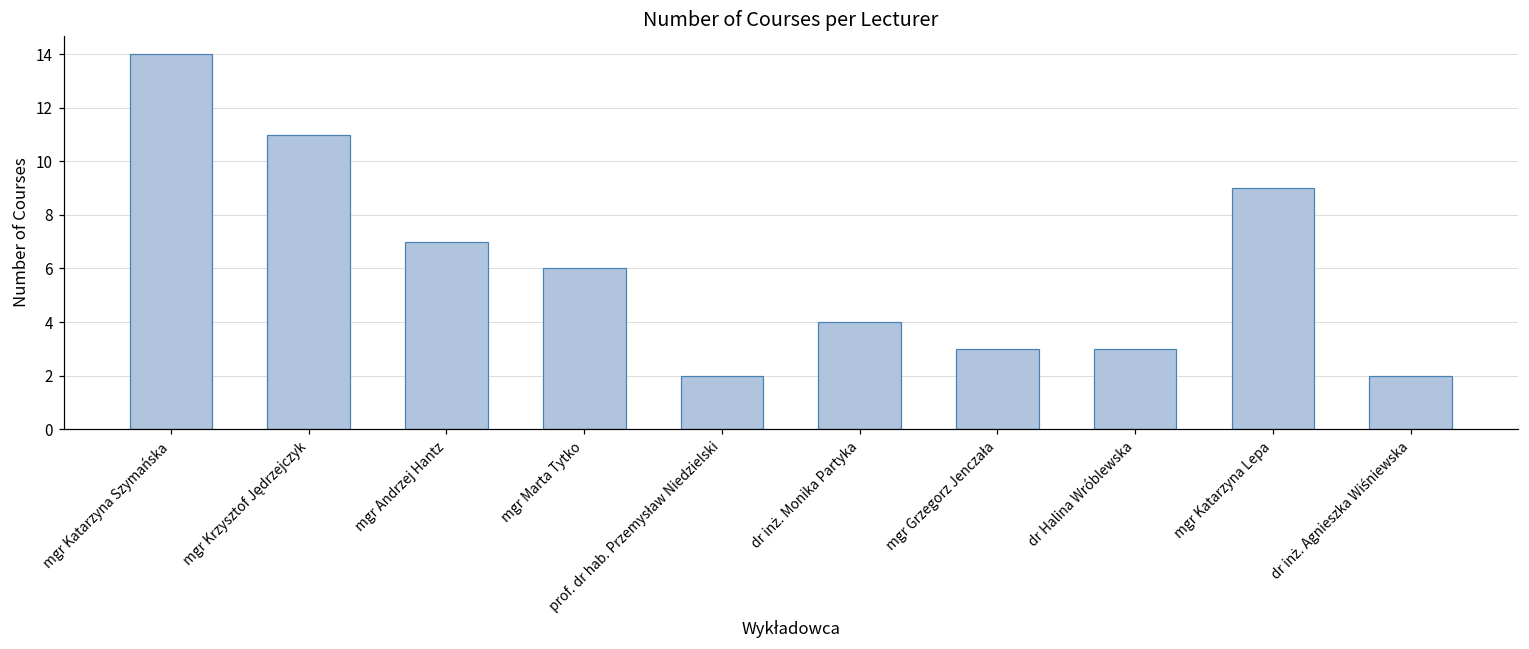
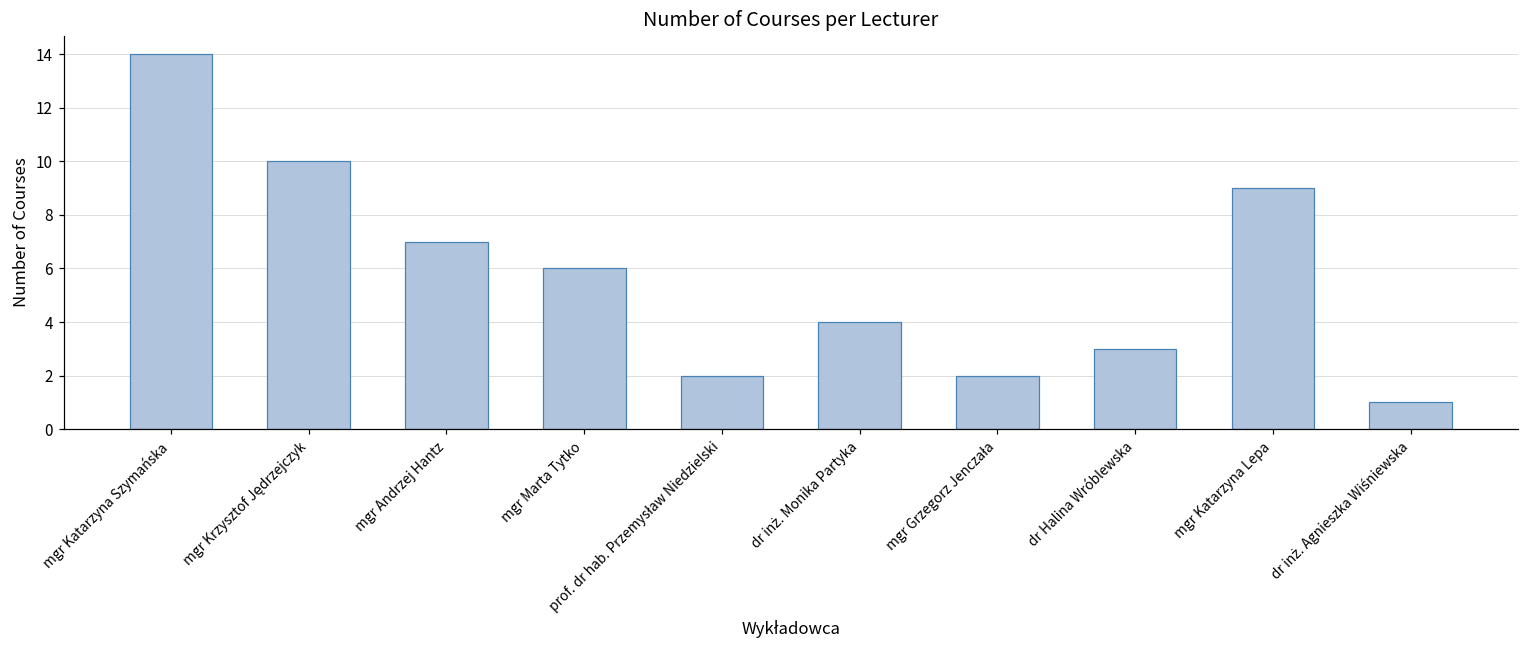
mgr Krzysztof Jędrzejczyk: 11 -> 10
mgr Grzegorz Jenczała: 3 -> 2
dr inż. Agnieszka Wiśniewska: 2 -> 1
